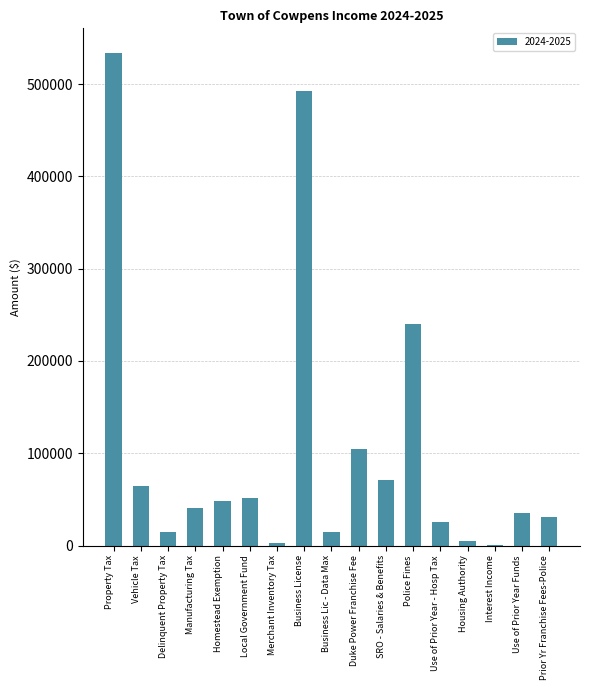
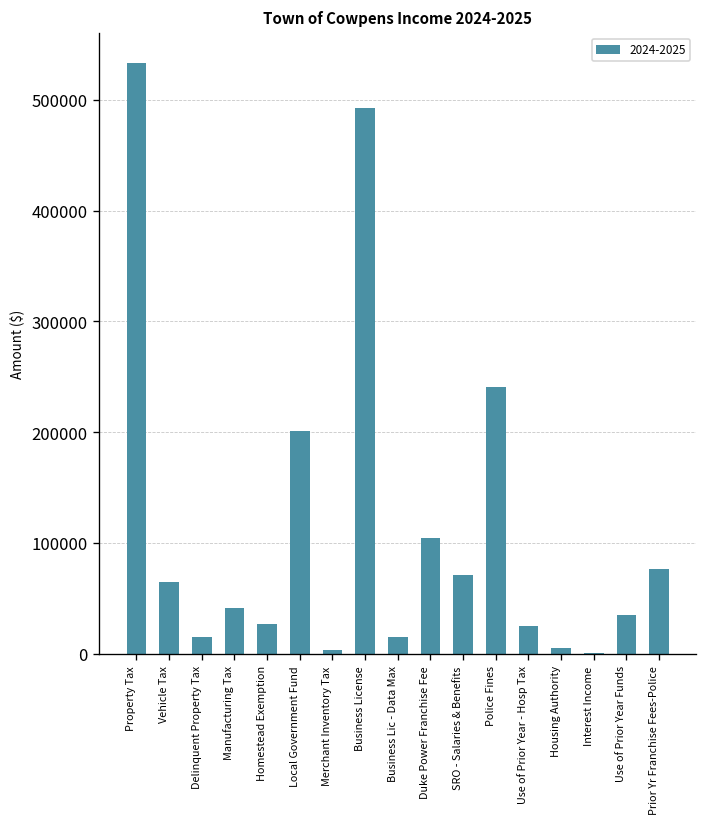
Homestead Exemption: 50000 -> 30000
Local Government Fund: 50000 -> 200000
Prior Yr Franchise Fees-Police: 30000 -> 80000
